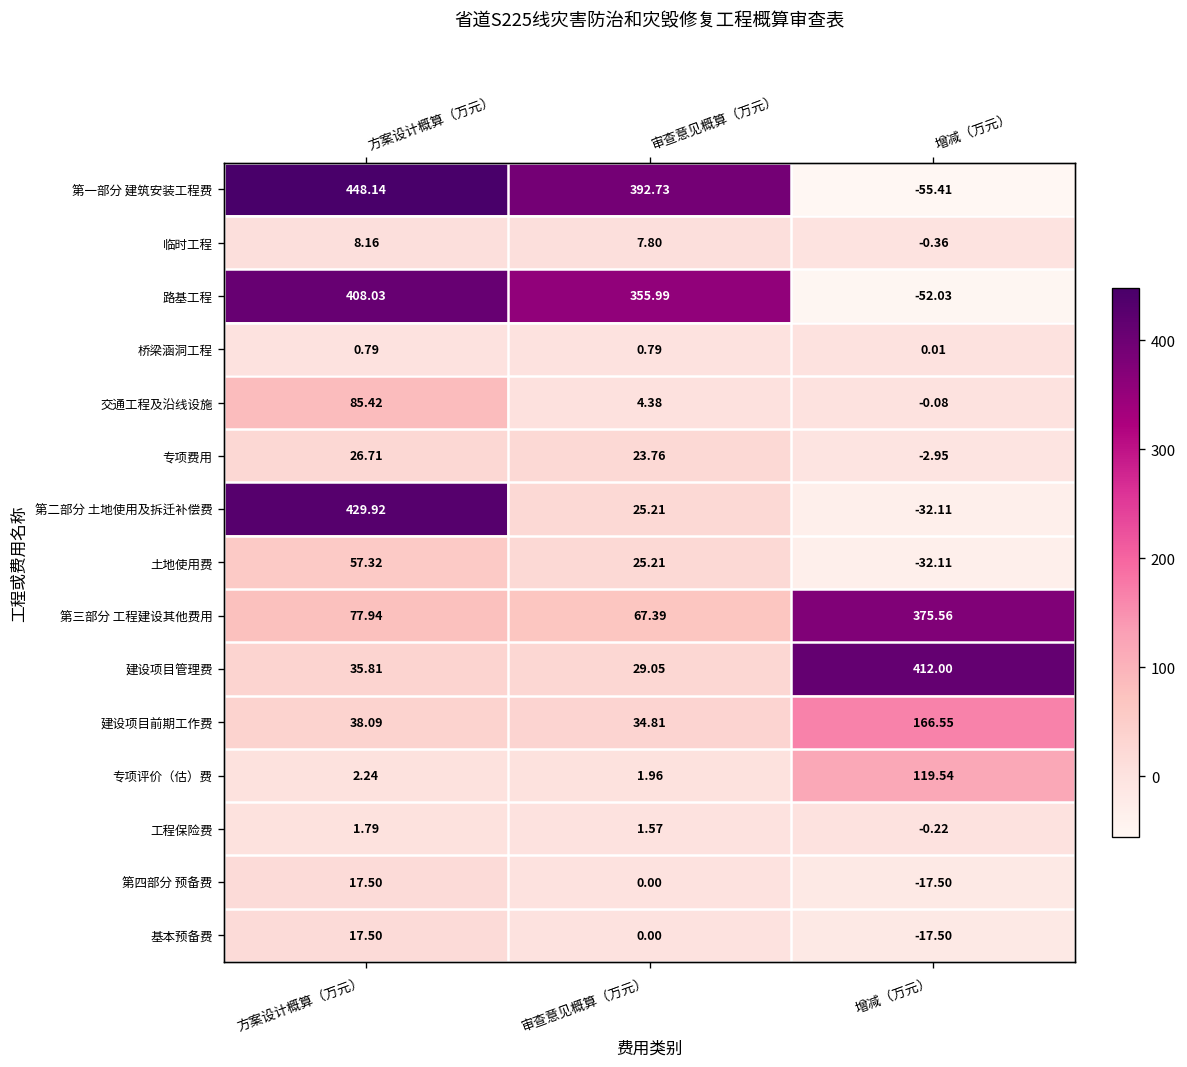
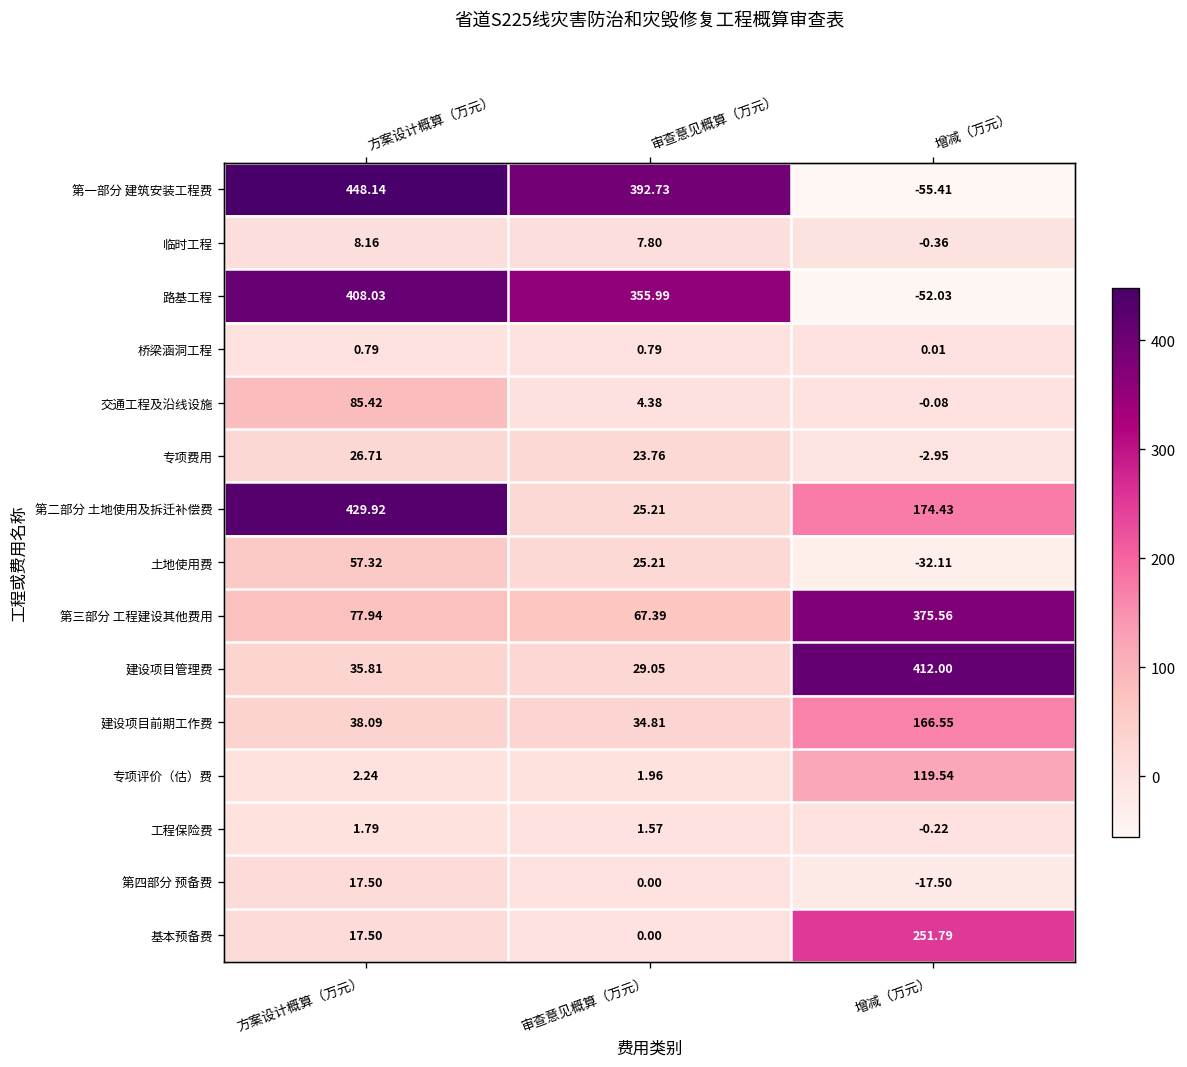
第二部分 土地使用及拆迁补偿费, 增减（万元）: -32.11 -> 174.43
基本预备费, 增减（万元）: -17.50 -> 251.79
